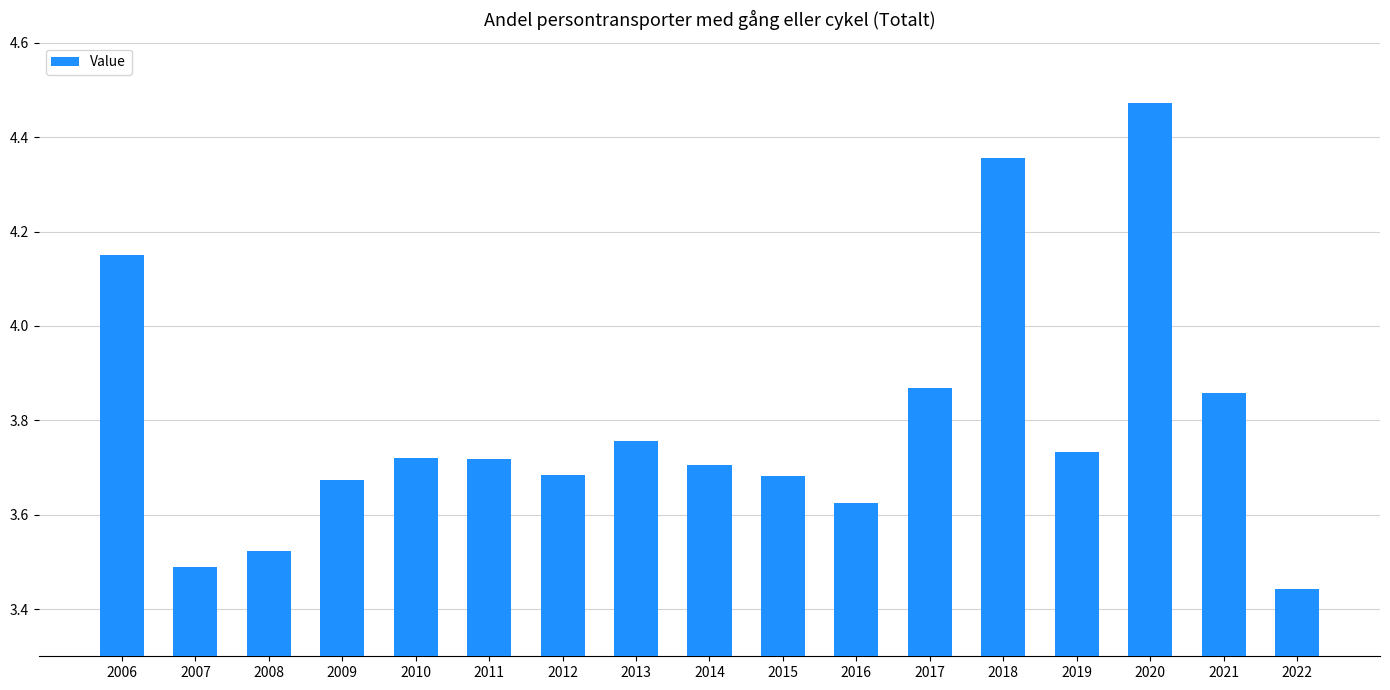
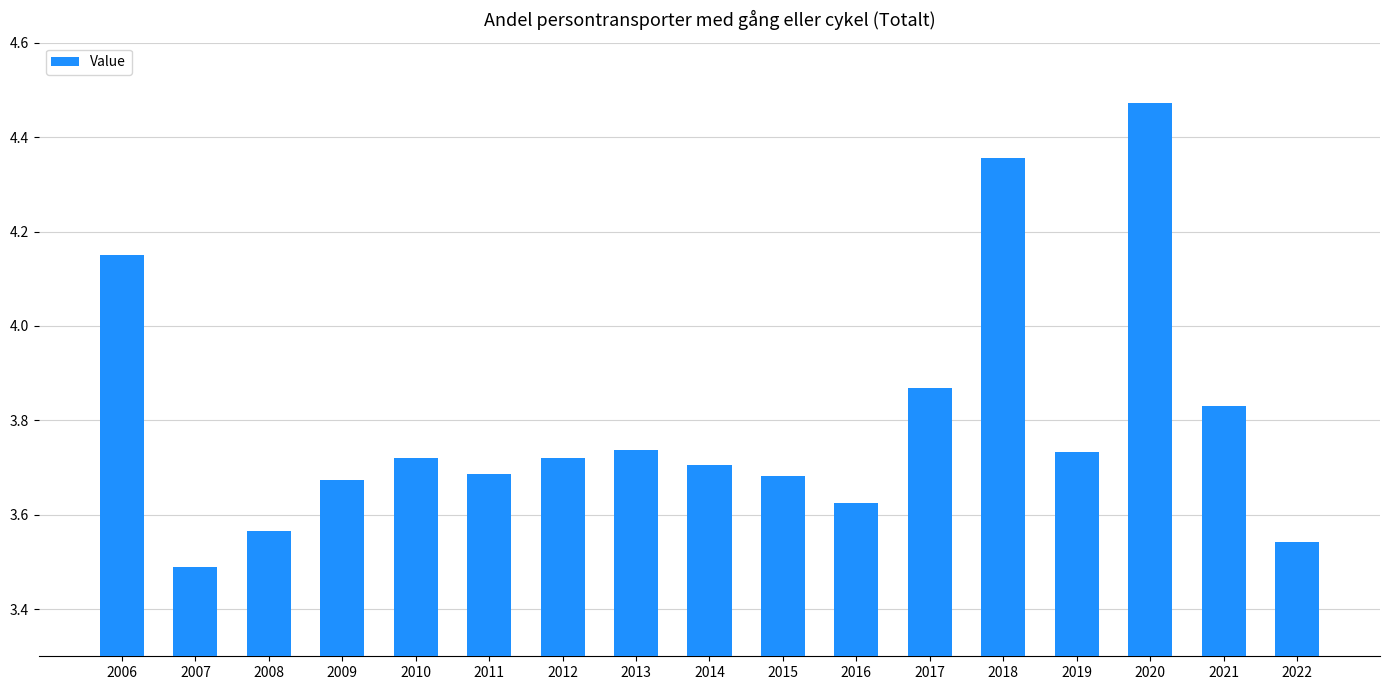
2008: 3.52 -> 3.56
2011: 3.72 -> 3.69
2012: 3.68 -> 3.72
2013: 3.76 -> 3.74
2021: 3.86 -> 3.83
2022: 3.44 -> 3.54
